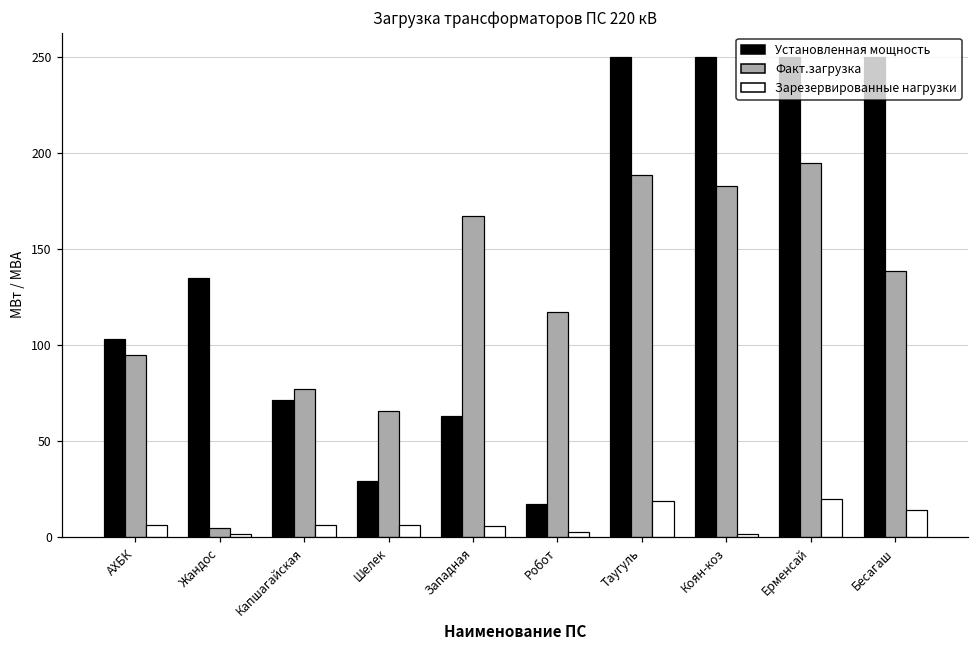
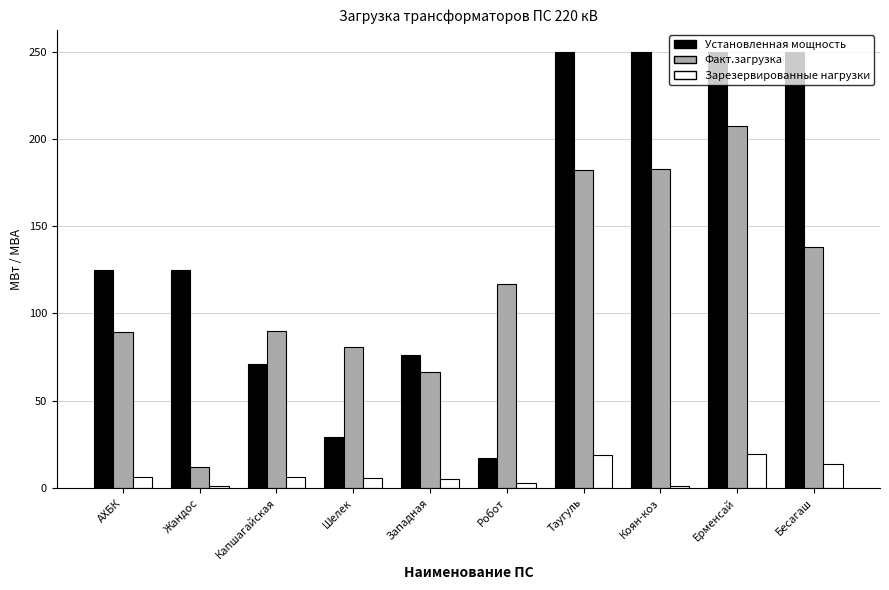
Установленная мощность, АХБК: 103 -> 125
Факт.загрузка, АХБК: 95 -> 89
Установленная мощность, Жандос: 135 -> 125
Факт.загрузка, Жандос: 5 -> 12
Факт.загрузка, Капшагайская: 77 -> 90
Факт.загрузка, Шелек: 65 -> 81
Установленная мощность, Западная: 63 -> 76
Факт.загрузка, Западная: 167 -> 67
Факт.загрузка, Таугуль: 188 -> 182
Факт.загрузка, Ерменсай: 195 -> 207
